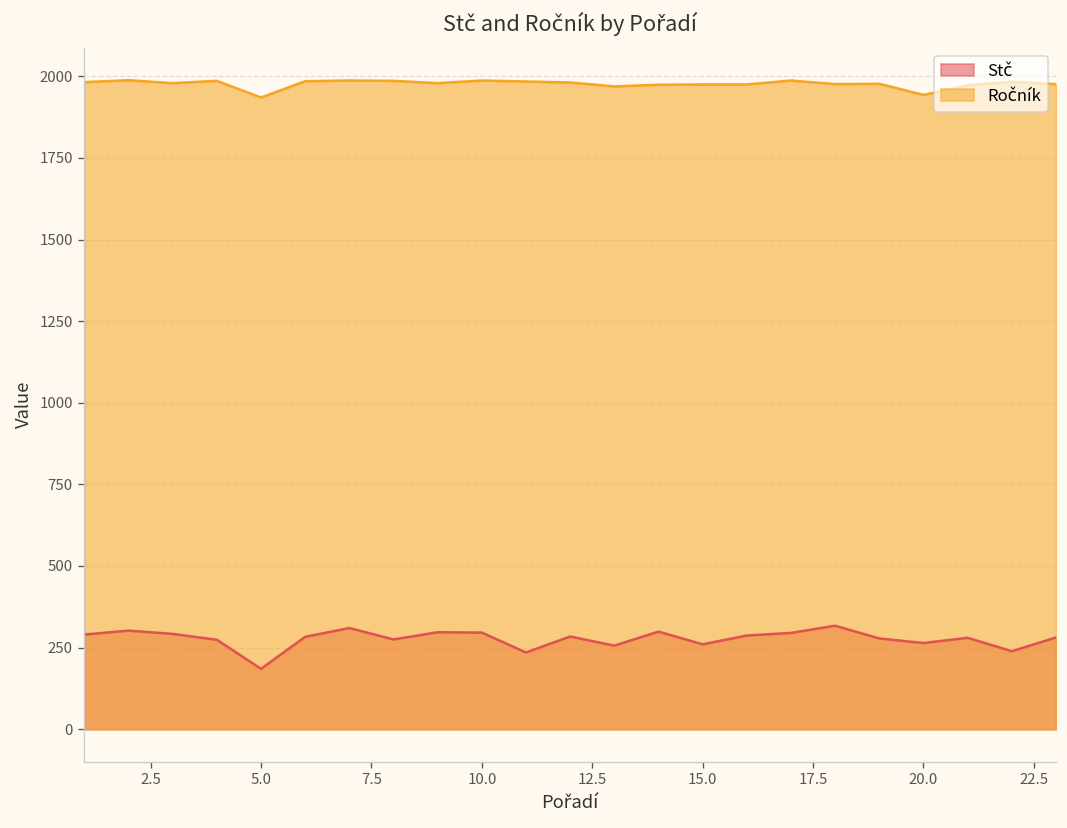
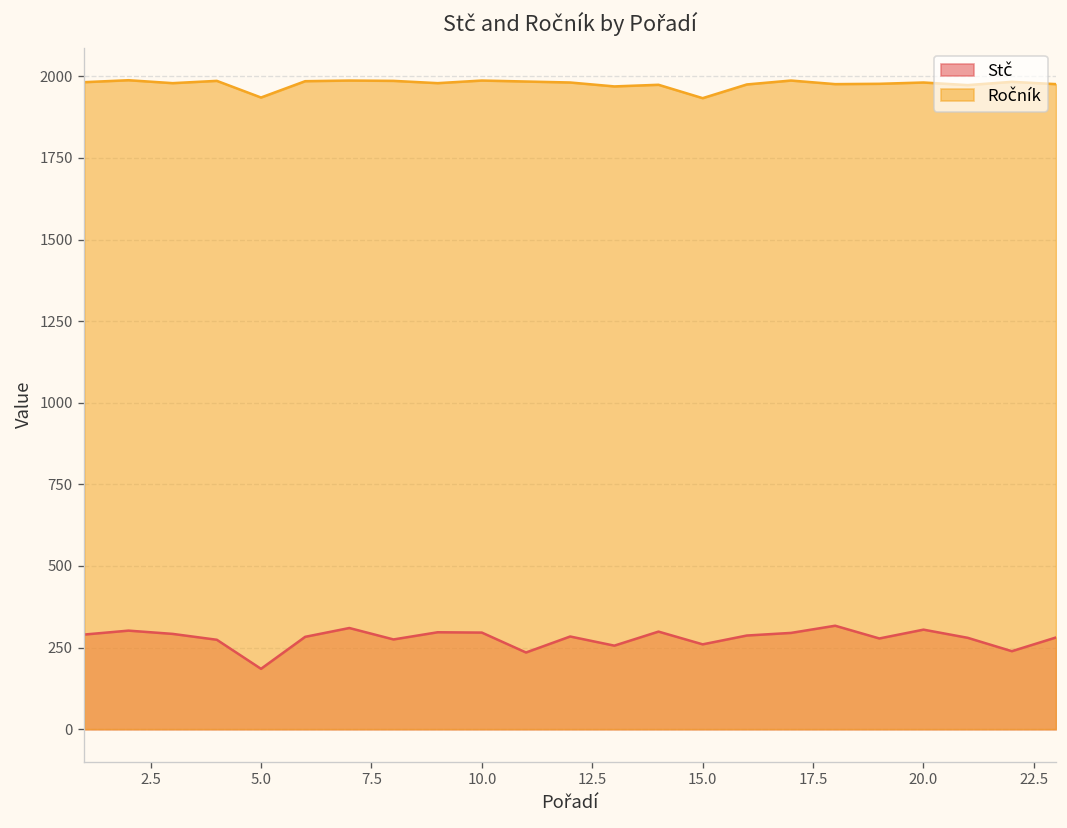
Ročník, 15.0: 1980 -> 1930
Stč, 20.0: 260 -> 310
Ročník, 20.0: 1940 -> 1980
